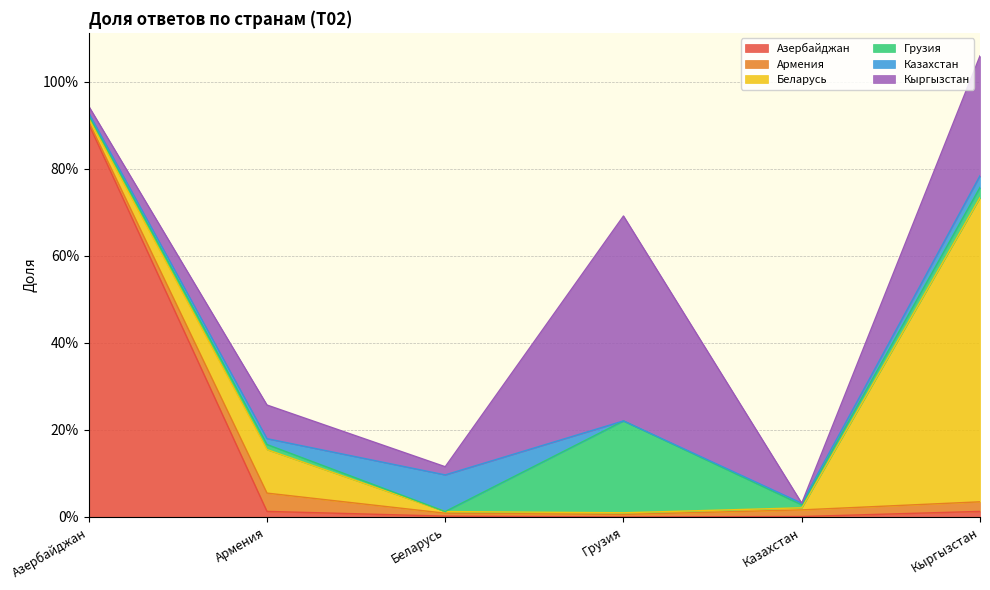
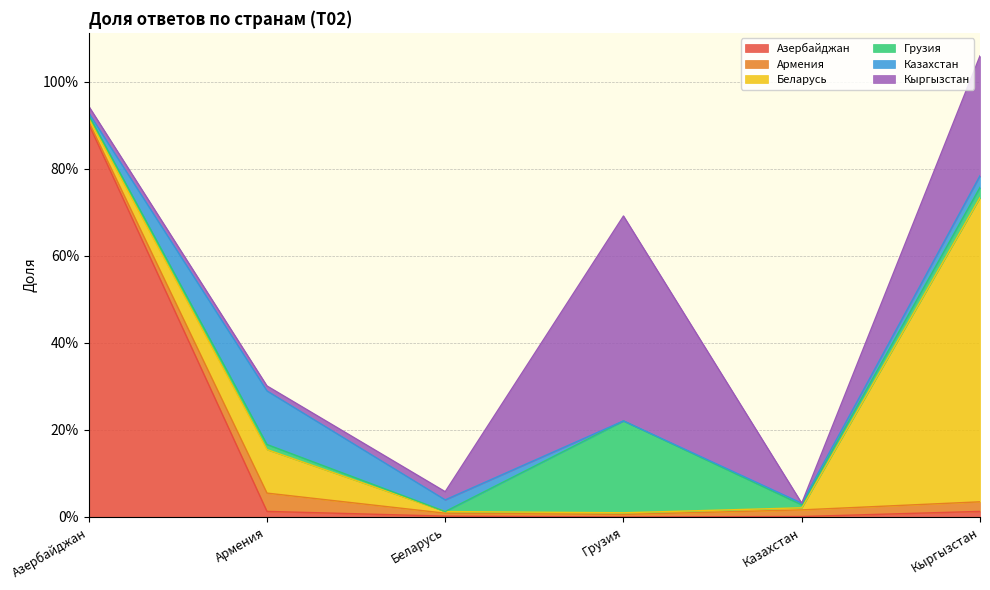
Казахстан, Армения: 1% -> 12%
Кыргызстан, Армения: 8% -> 1%
Казахстан, Беларусь: 8% -> 3%
